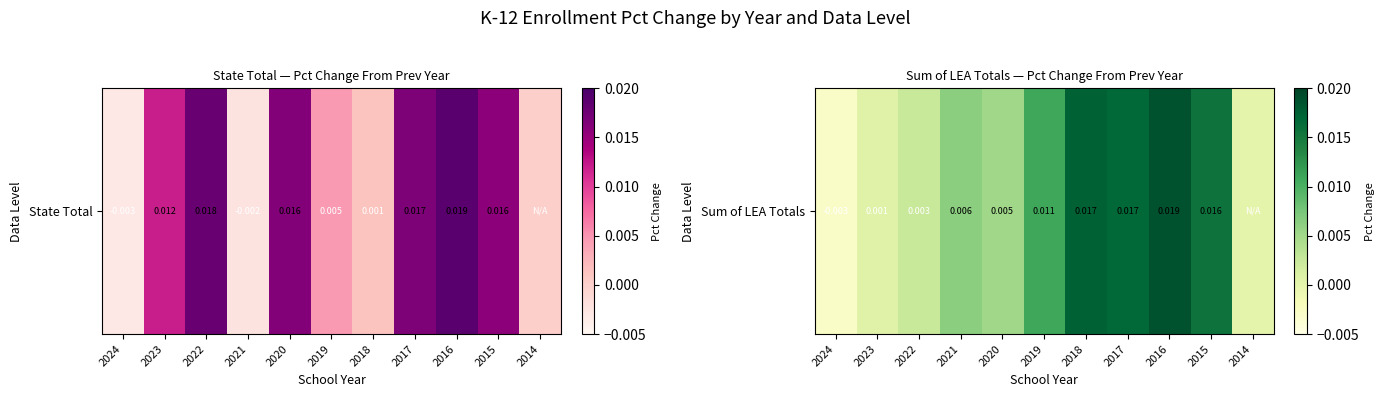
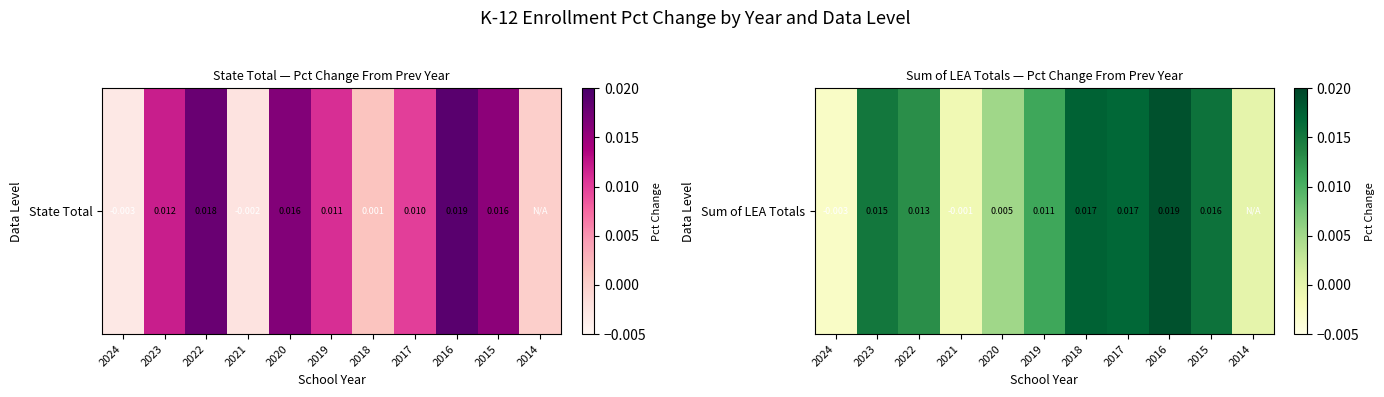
State Total — Pct Change From Prev Year, State Total, 2019: 0.005 -> 0.011
State Total — Pct Change From Prev Year, State Total, 2017: 0.017 -> 0.010
Sum of LEA Totals — Pct Change From Prev Year, Sum of LEA Totals, 2023: 0.001 -> 0.015
Sum of LEA Totals — Pct Change From Prev Year, Sum of LEA Totals, 2022: 0.003 -> 0.013
Sum of LEA Totals — Pct Change From Prev Year, Sum of LEA Totals, 2021: 0.006 -> -0.001
